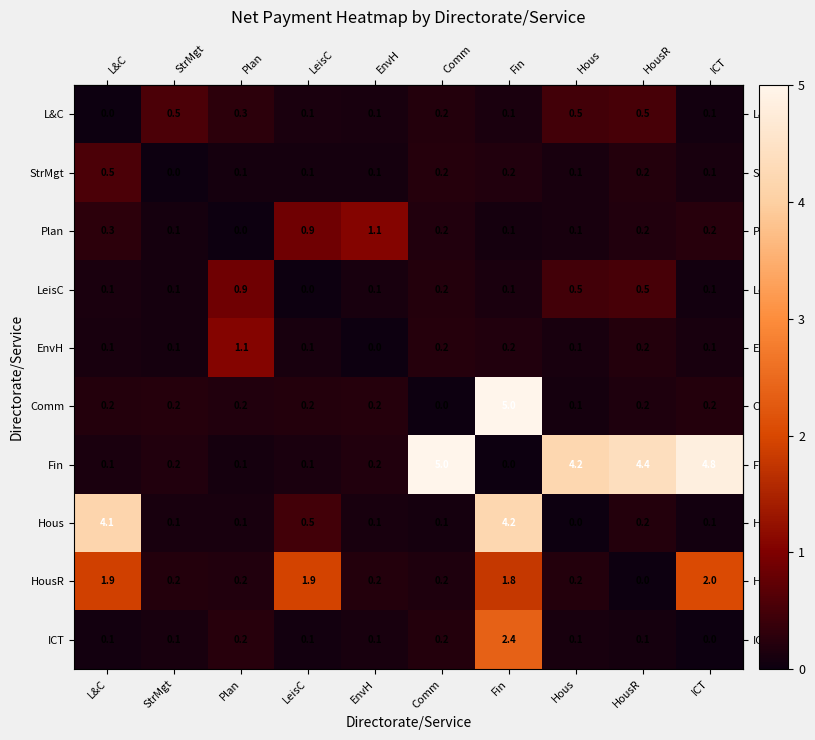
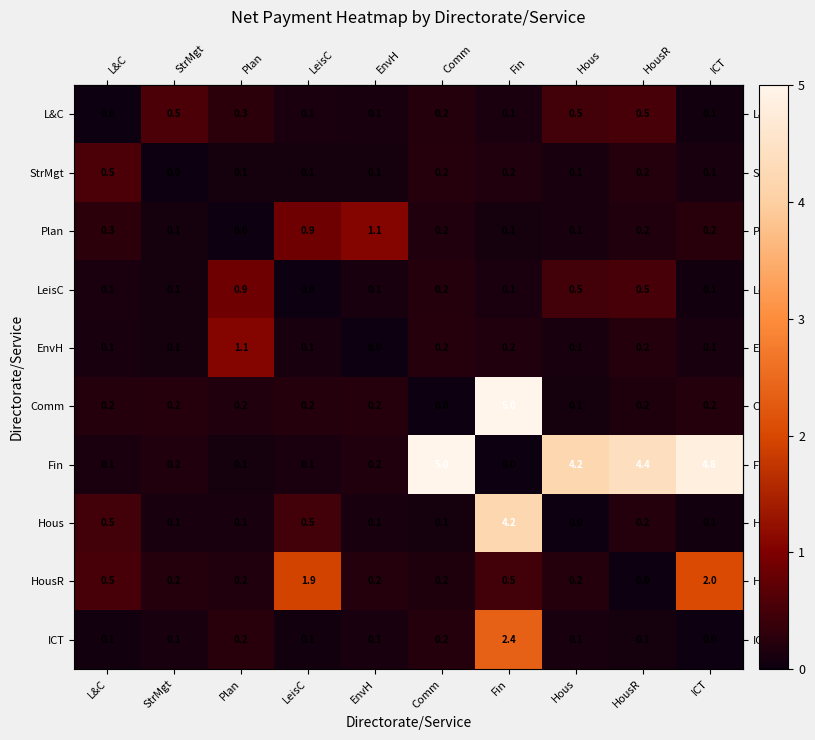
Hous, L&C: 4.1 -> 0.5
HousR, L&C: 1.9 -> 0.5
HousR, Fin: 1.8 -> 0.5
